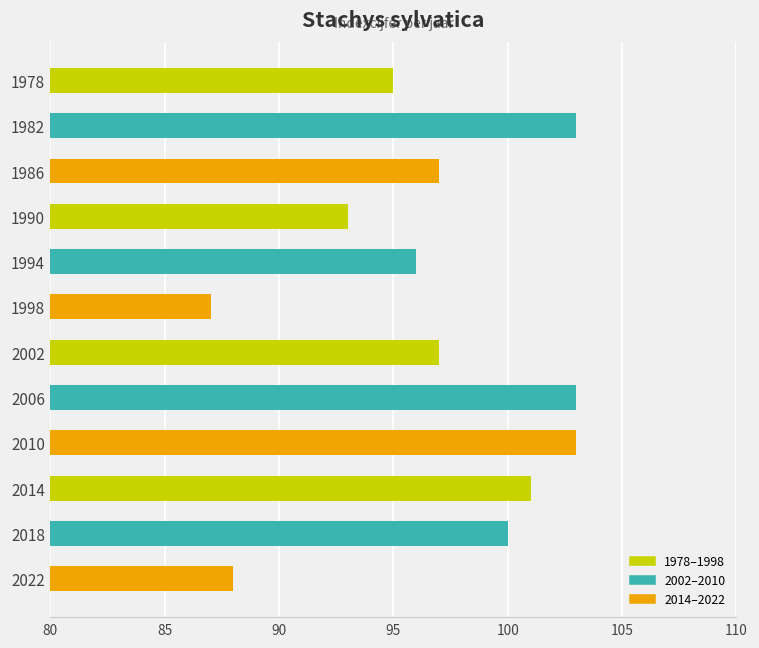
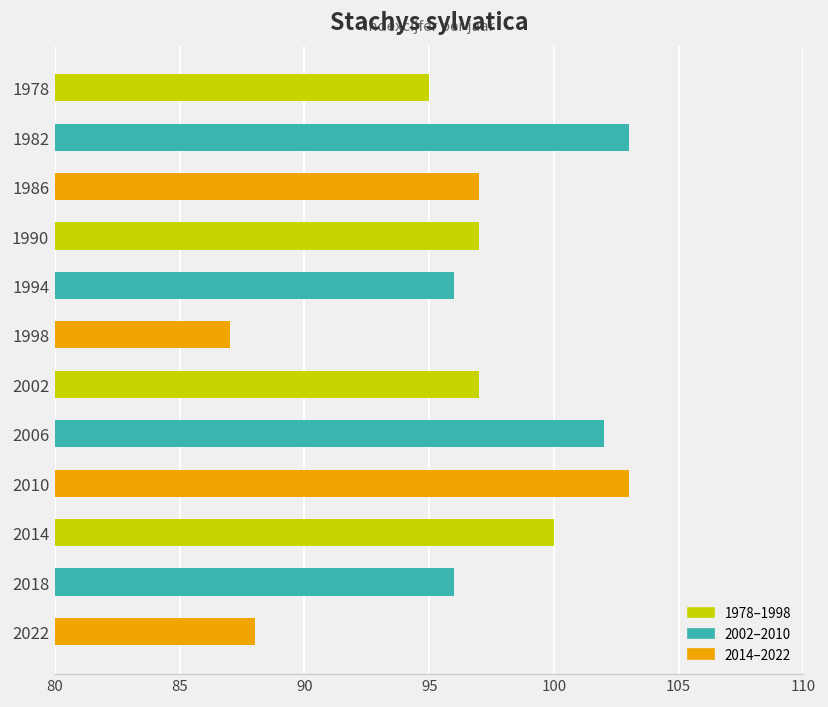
1990: 93 -> 97
2006: 103 -> 102
2014: 101 -> 100
2018: 100 -> 96
